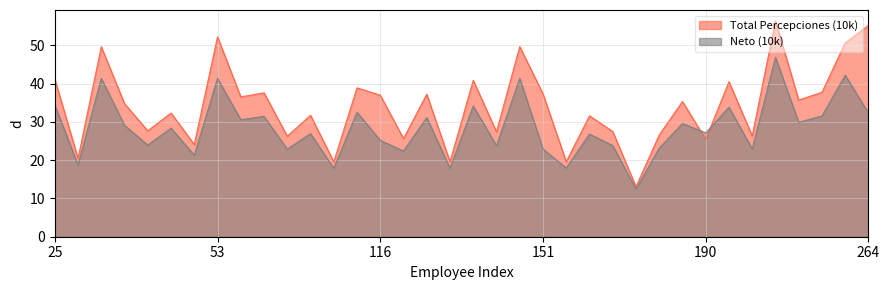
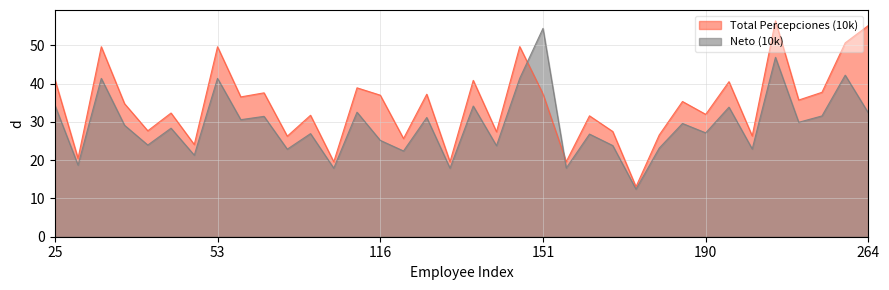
Total Percepciones (10k), 53: 52 -> 50
Neto (10k), 151: 23 -> 54
Total Percepciones (10k), 190: 25 -> 32
